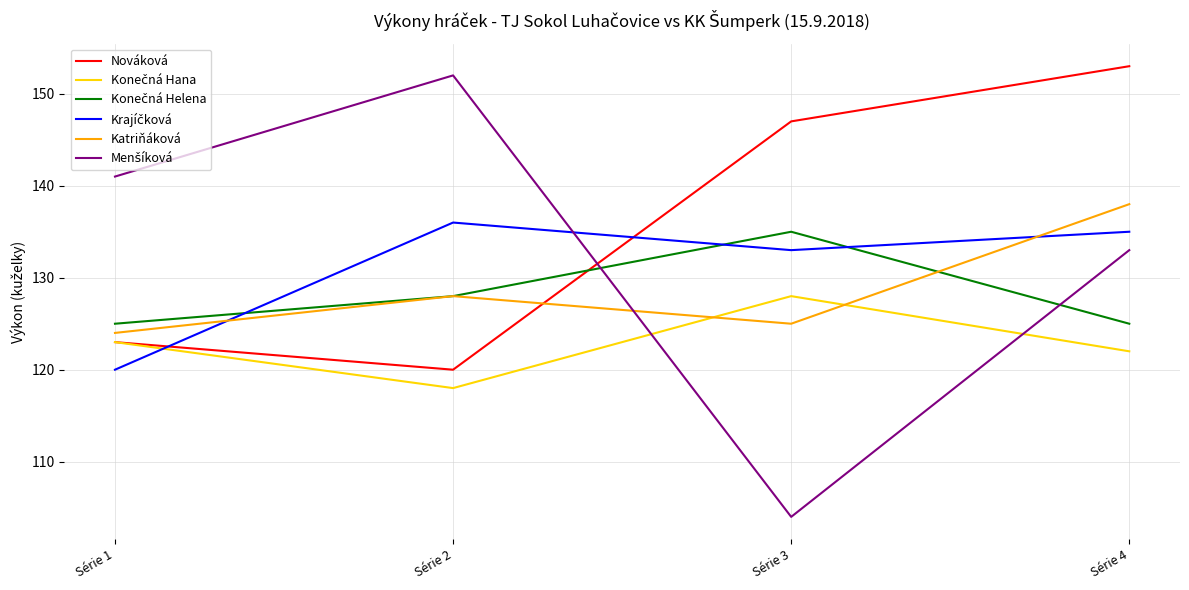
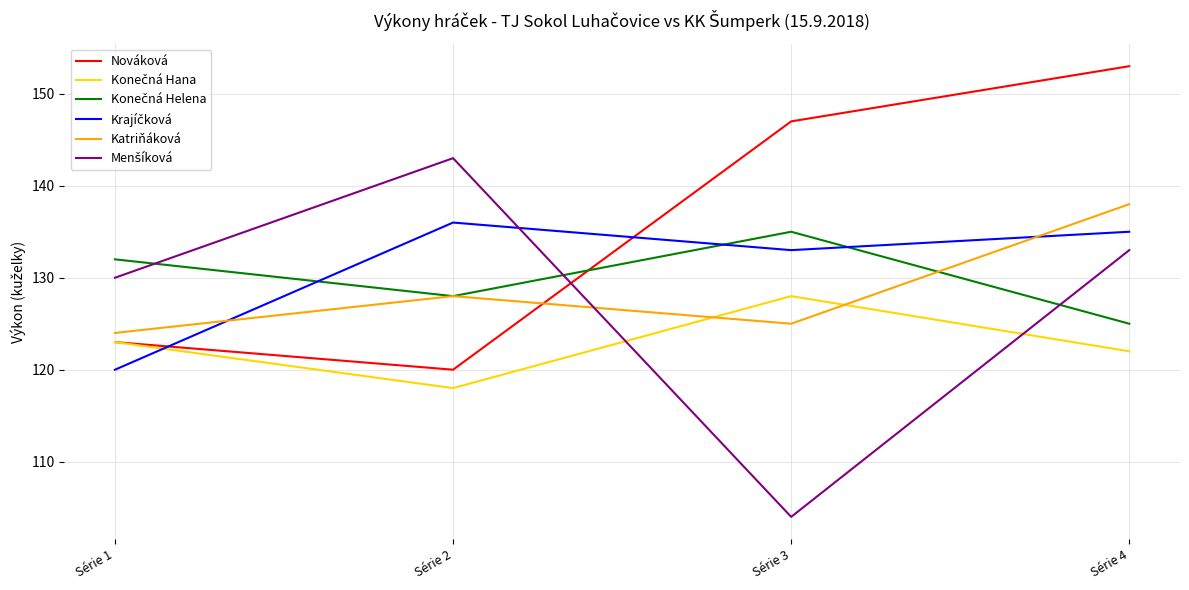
Konečná Helena, Série 1: 125 -> 132
Menšíková, Série 1: 141 -> 130
Menšíková, Série 2: 152 -> 143
